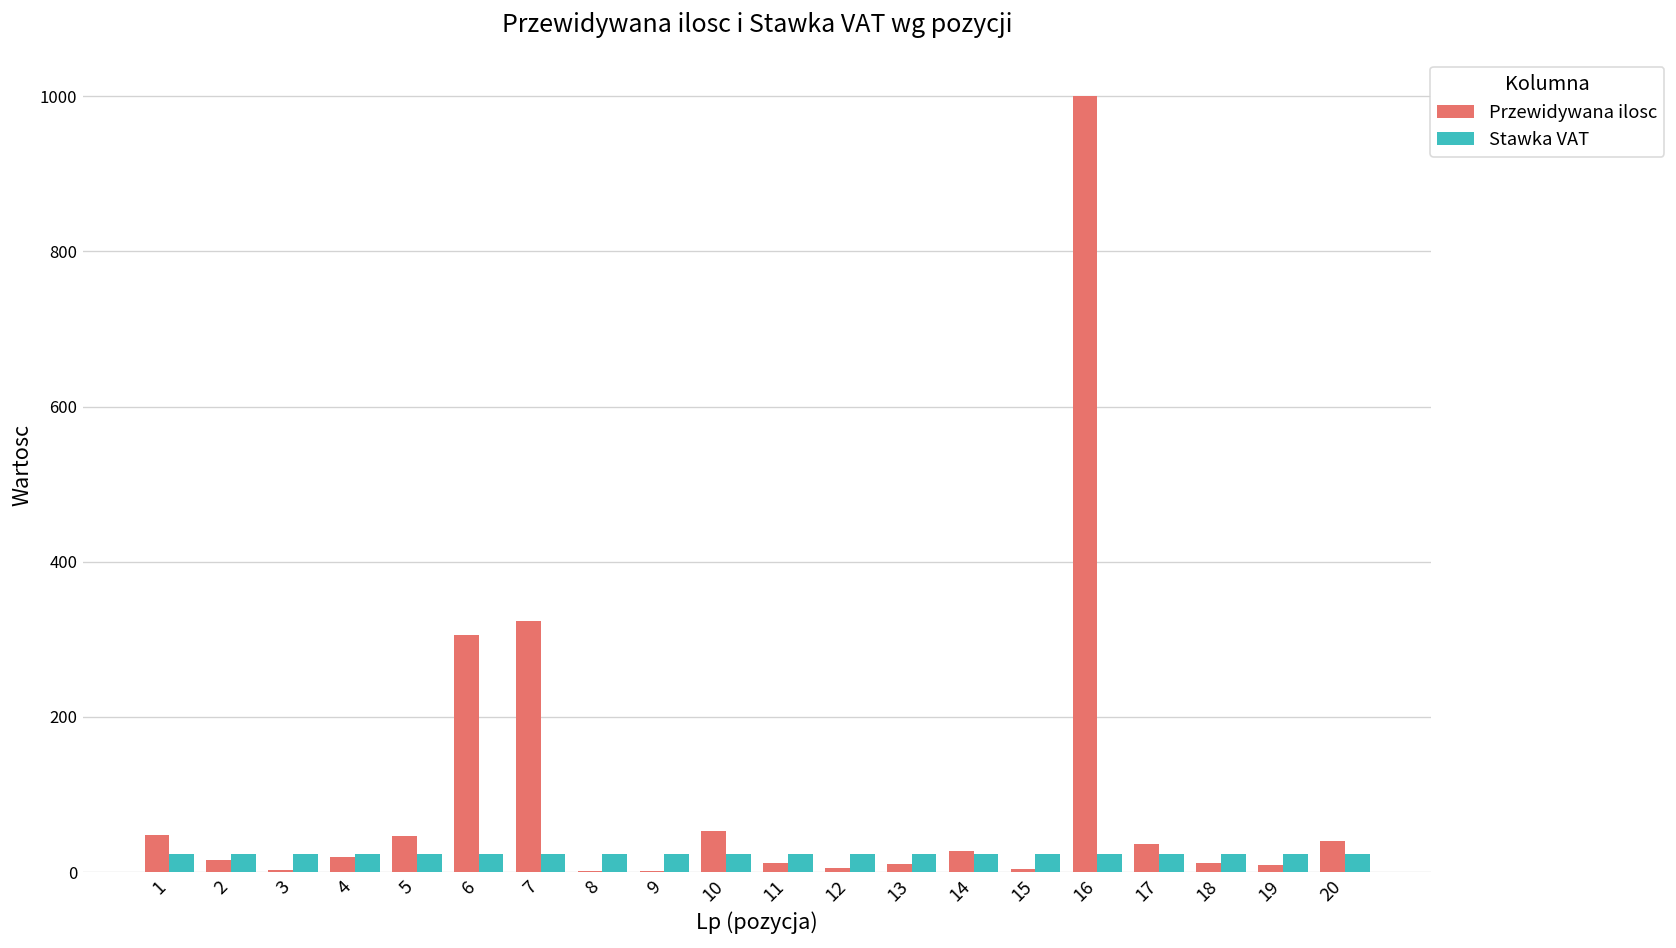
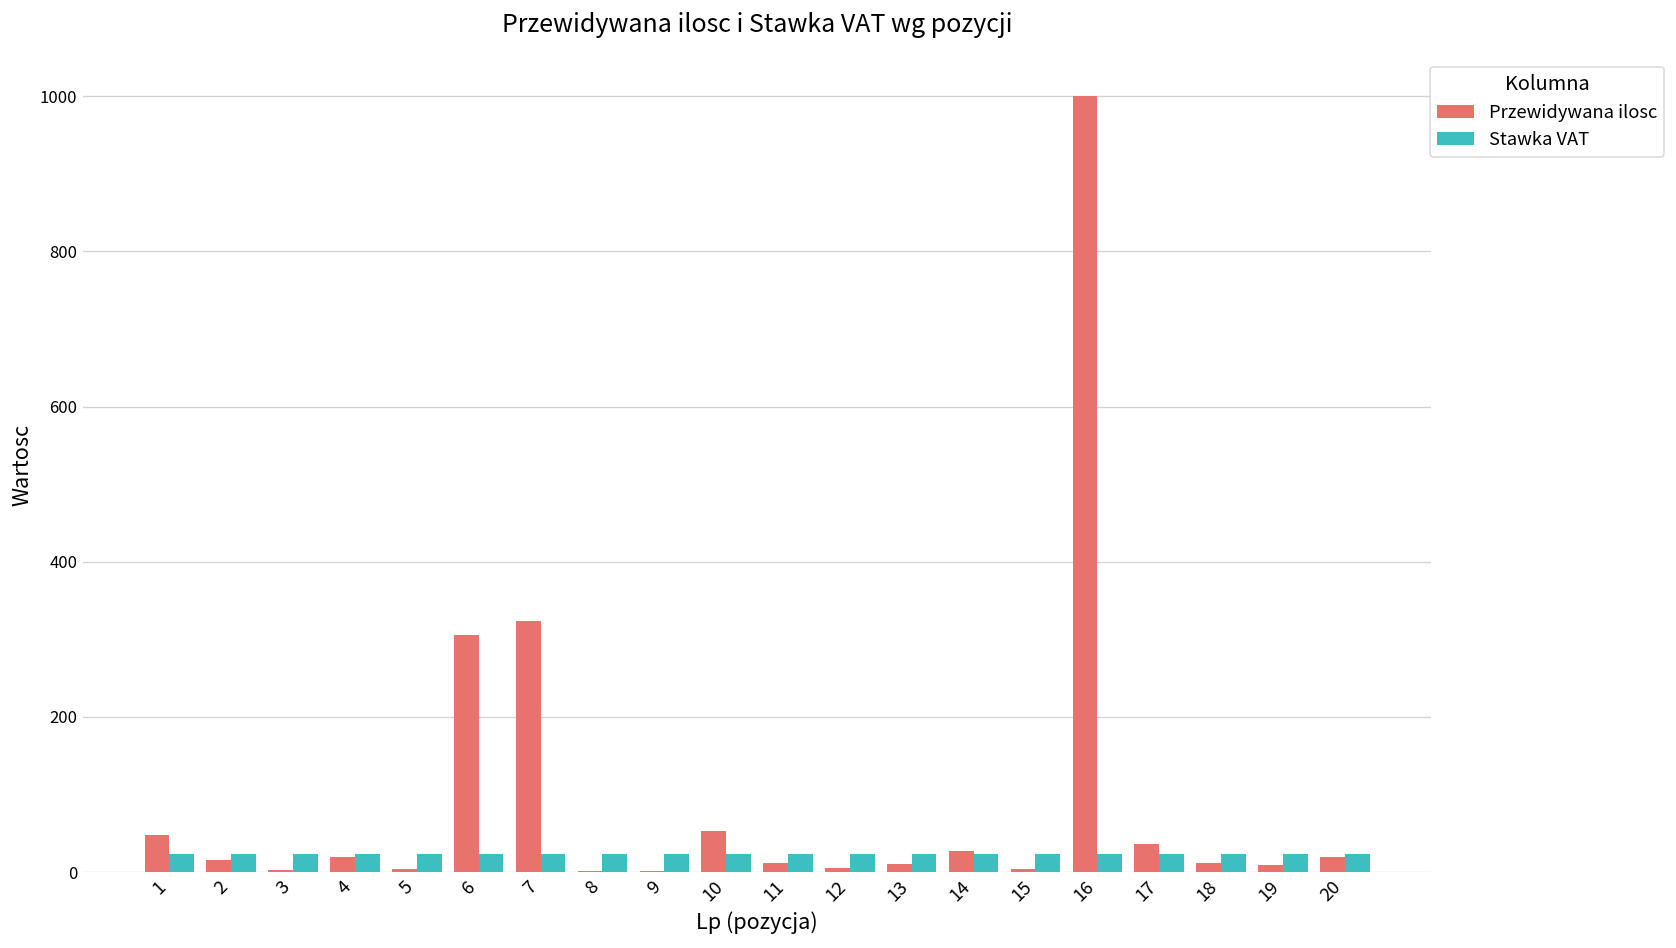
Przewidywana ilosc, 5: 50 -> 0
Przewidywana ilosc, 20: 40 -> 20
